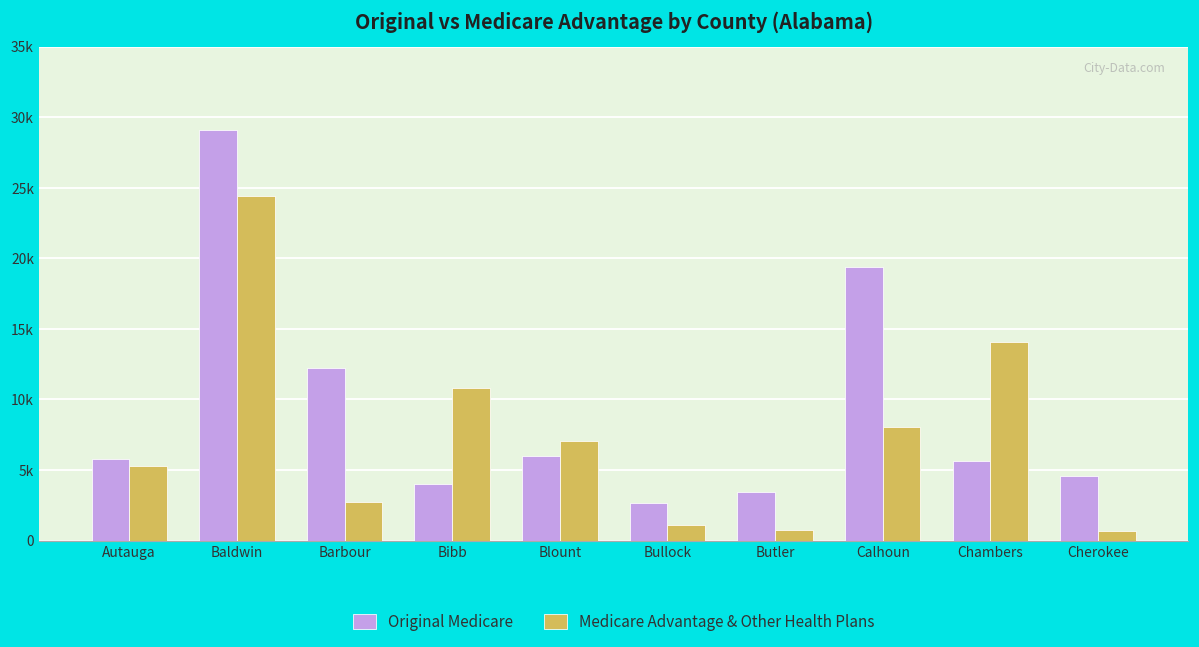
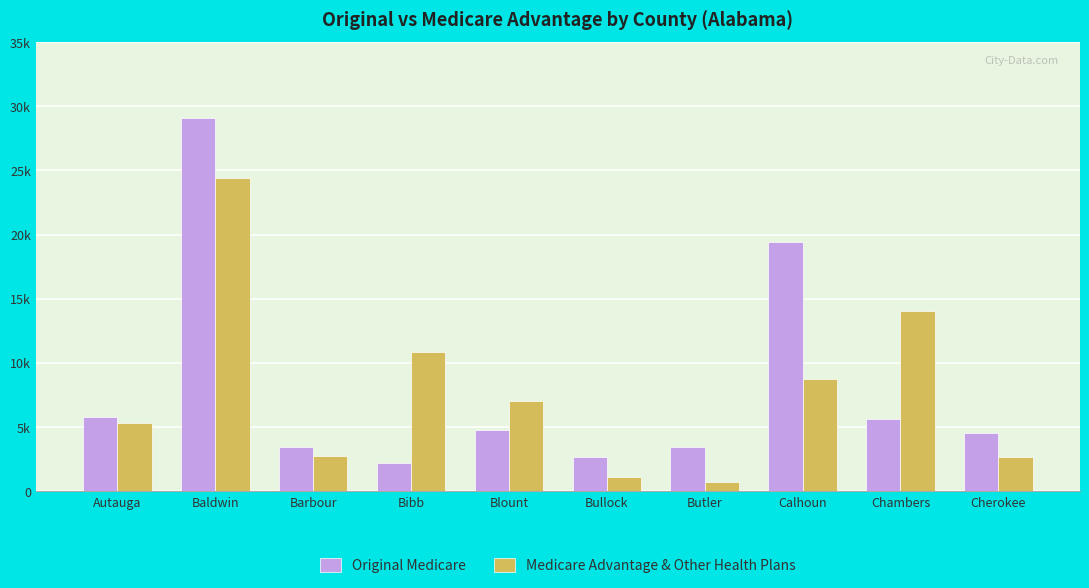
Original Medicare, Barbour: 12300 -> 3400
Original Medicare, Bibb: 4000 -> 2200
Original Medicare, Blount: 6000 -> 4700
Medicare Advantage & Other Health Plans, Calhoun: 8100 -> 8800
Medicare Advantage & Other Health Plans, Cherokee: 700 -> 2700
